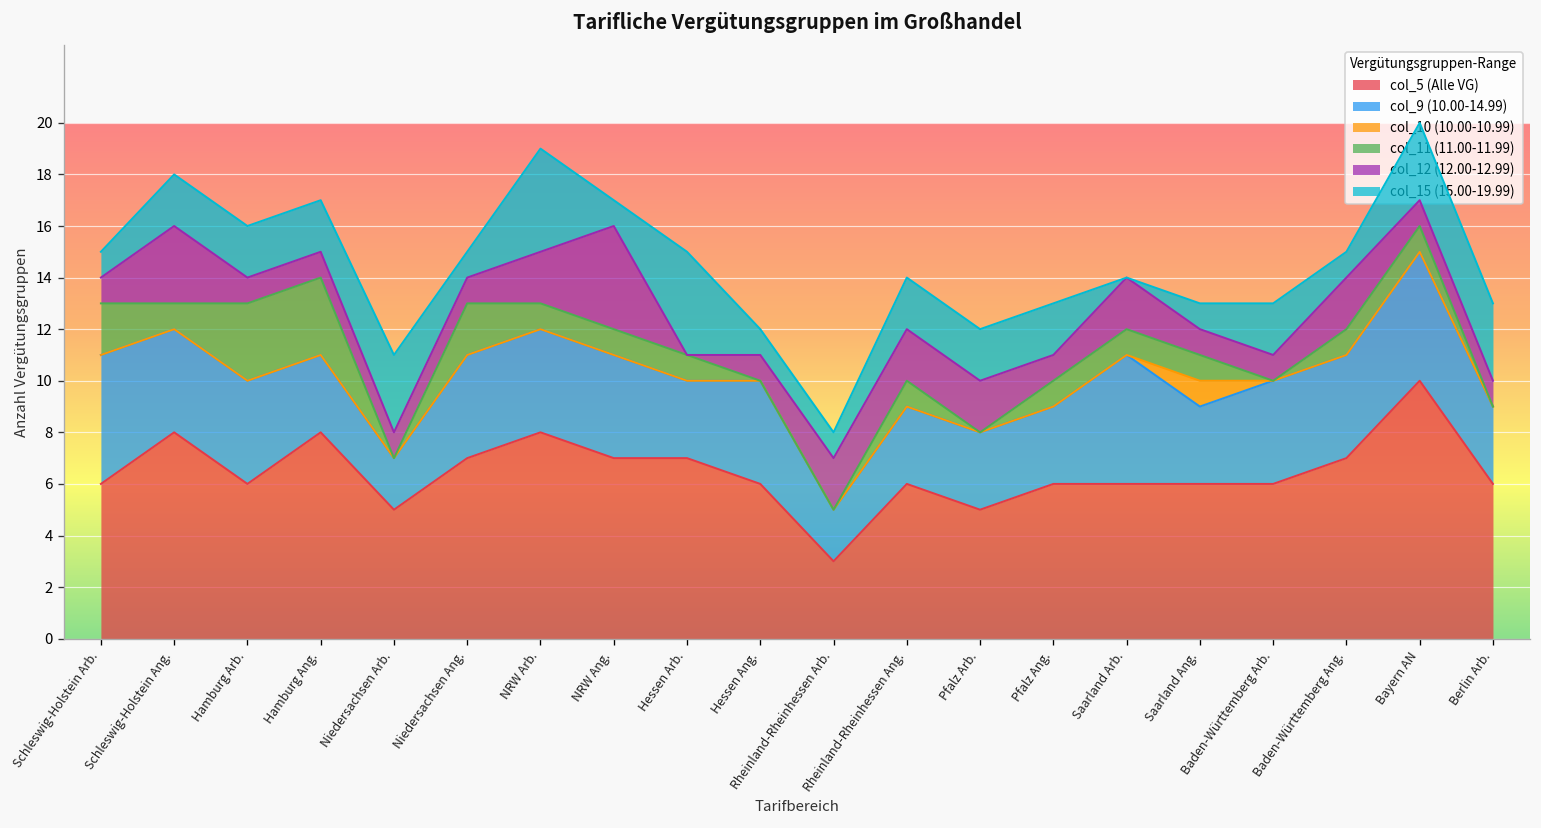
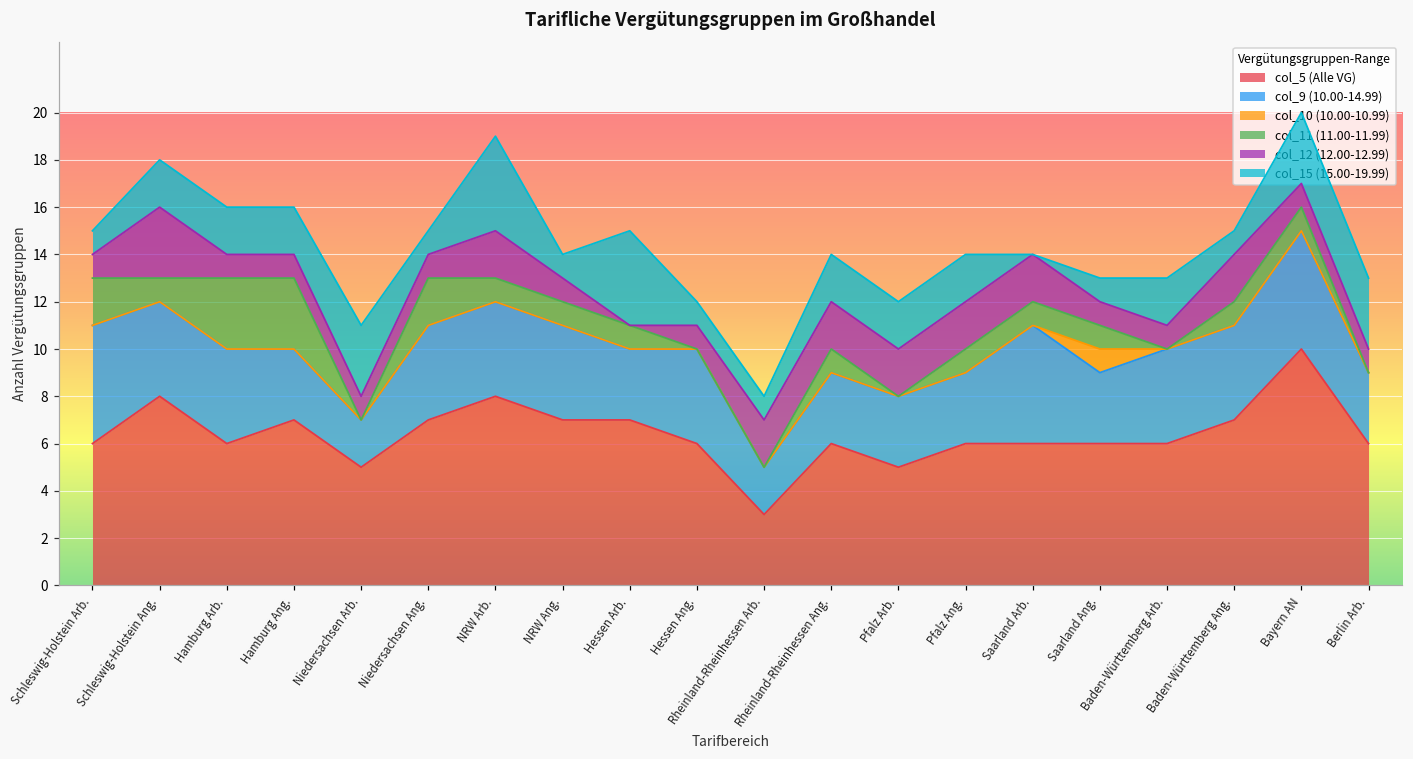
col_5 (Alle VG), Hamburg Ang.: 8 -> 7
col_12 (12.00-12.99), NRW Ang.: 4 -> 1
col_12 (12.00-12.99), Pfalz Ang.: 1 -> 2
